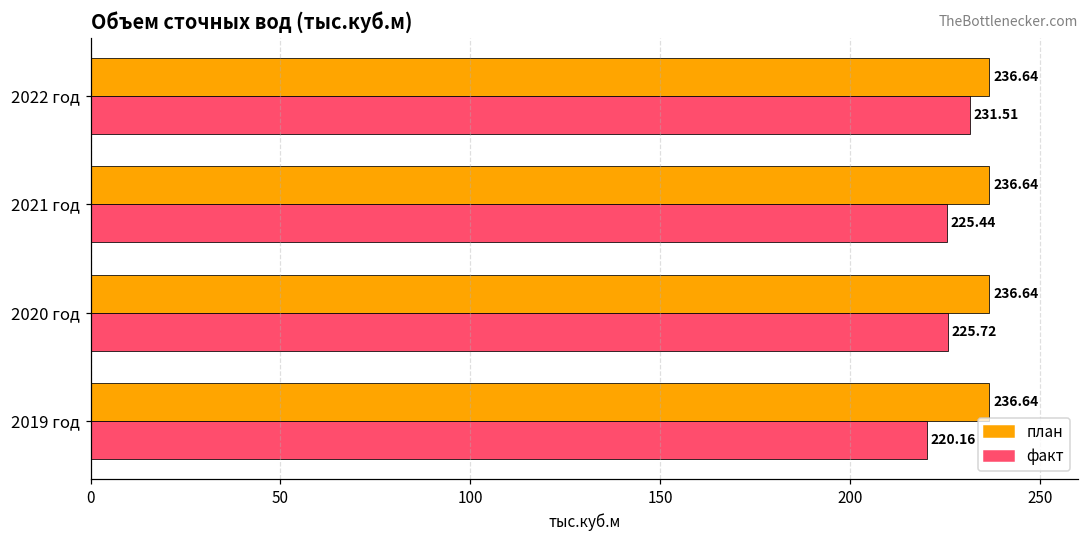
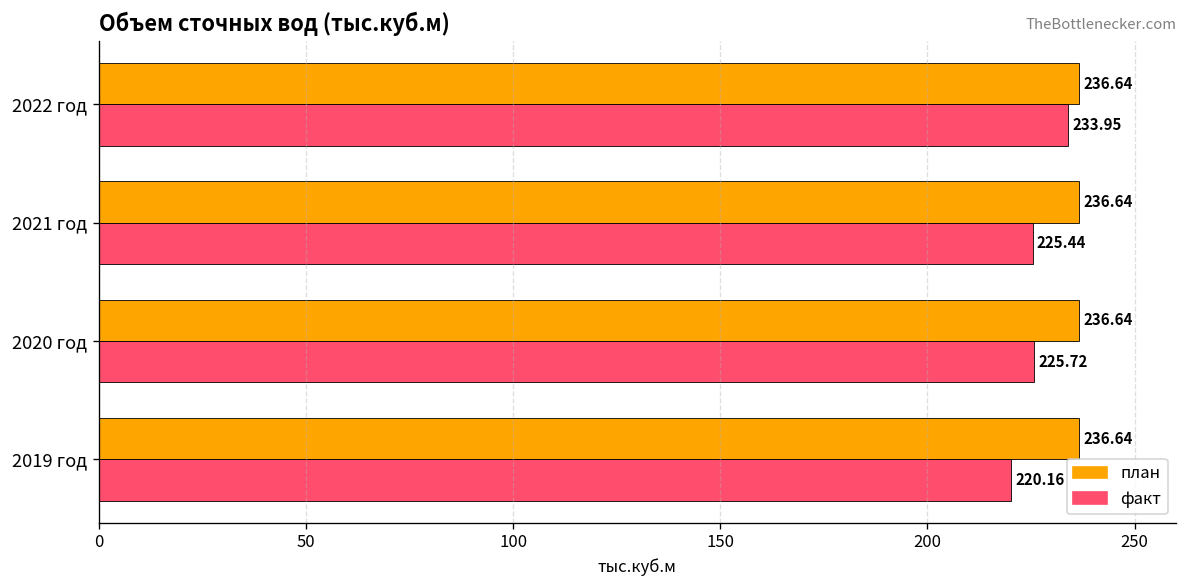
факт, 2022 год: 231.51 -> 233.95
